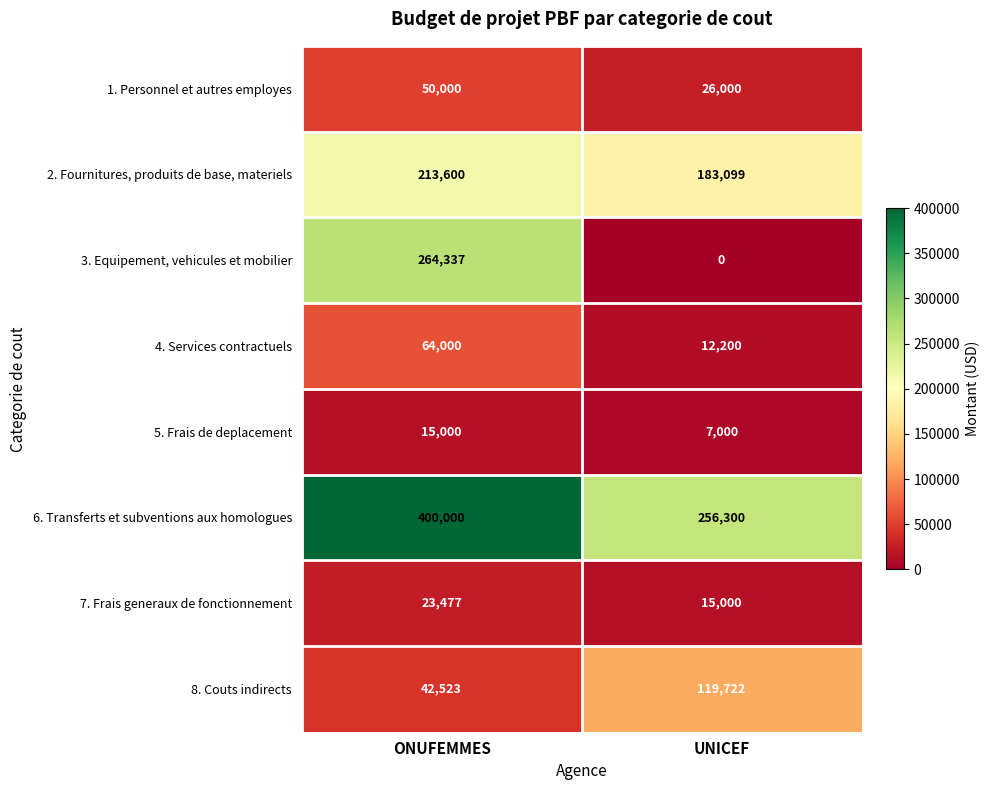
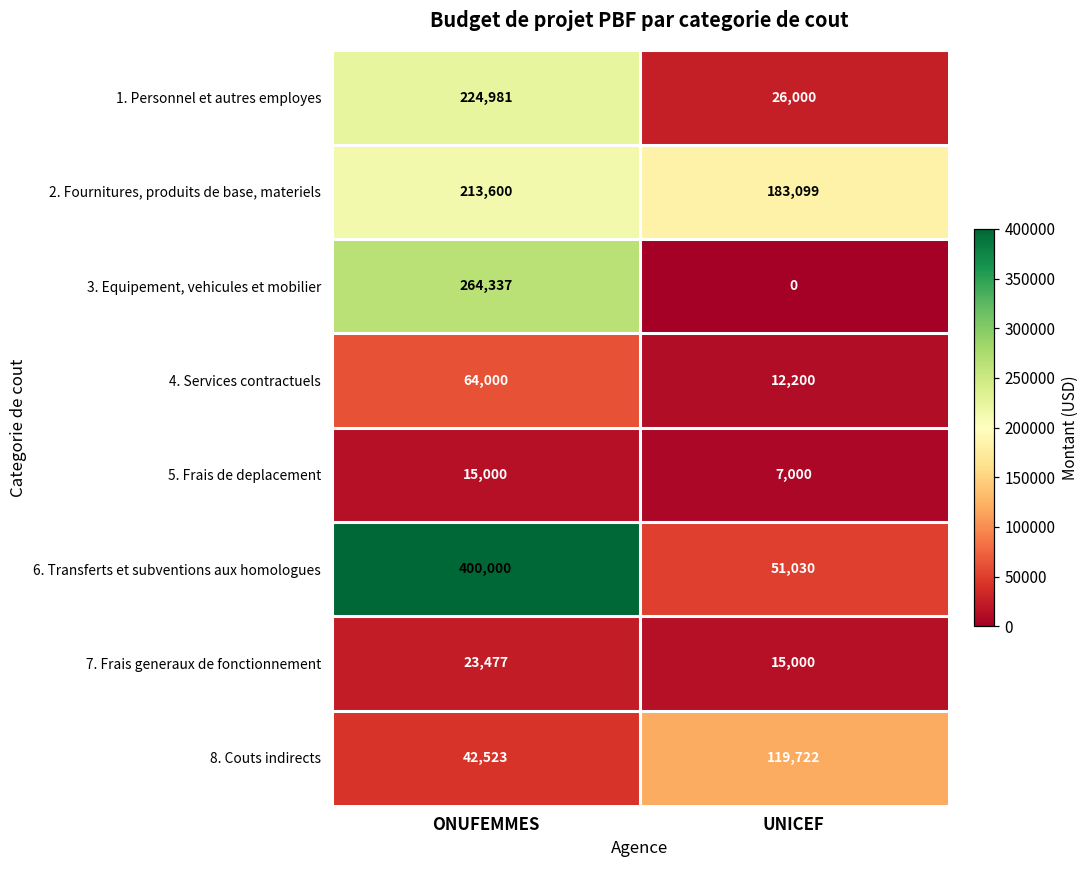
1. Personnel et autres employes, ONUFEMMES: 50,000 -> 224,981
6. Transferts et subventions aux homologues, UNICEF: 256,300 -> 51,030
